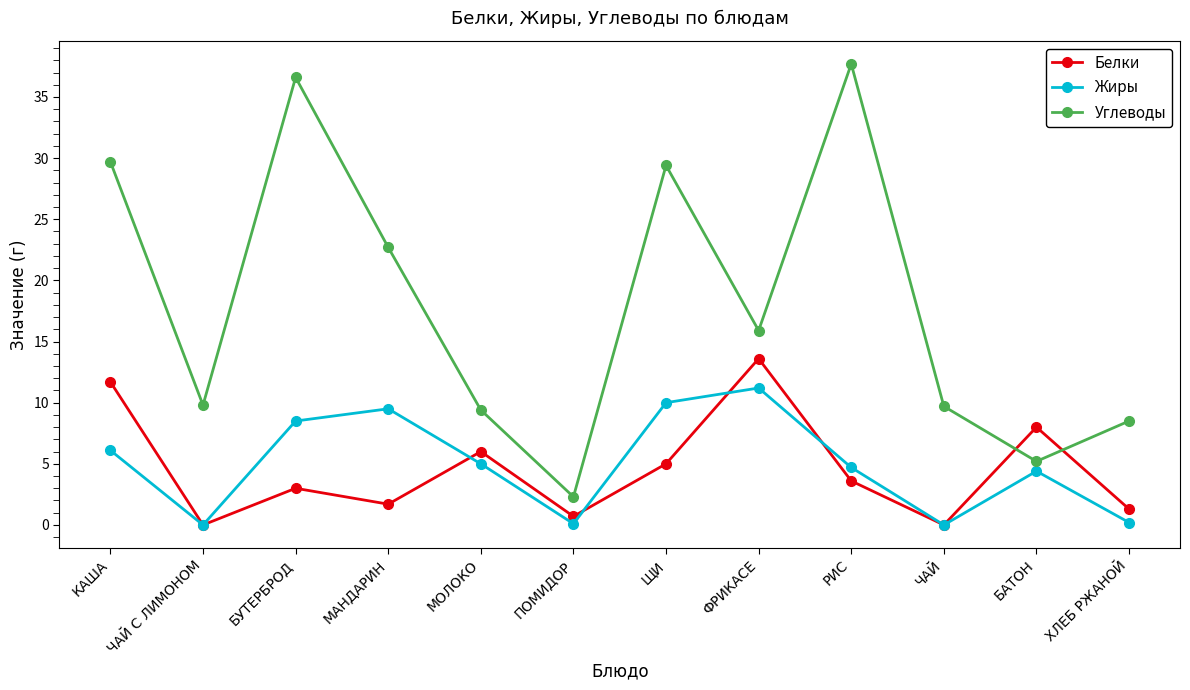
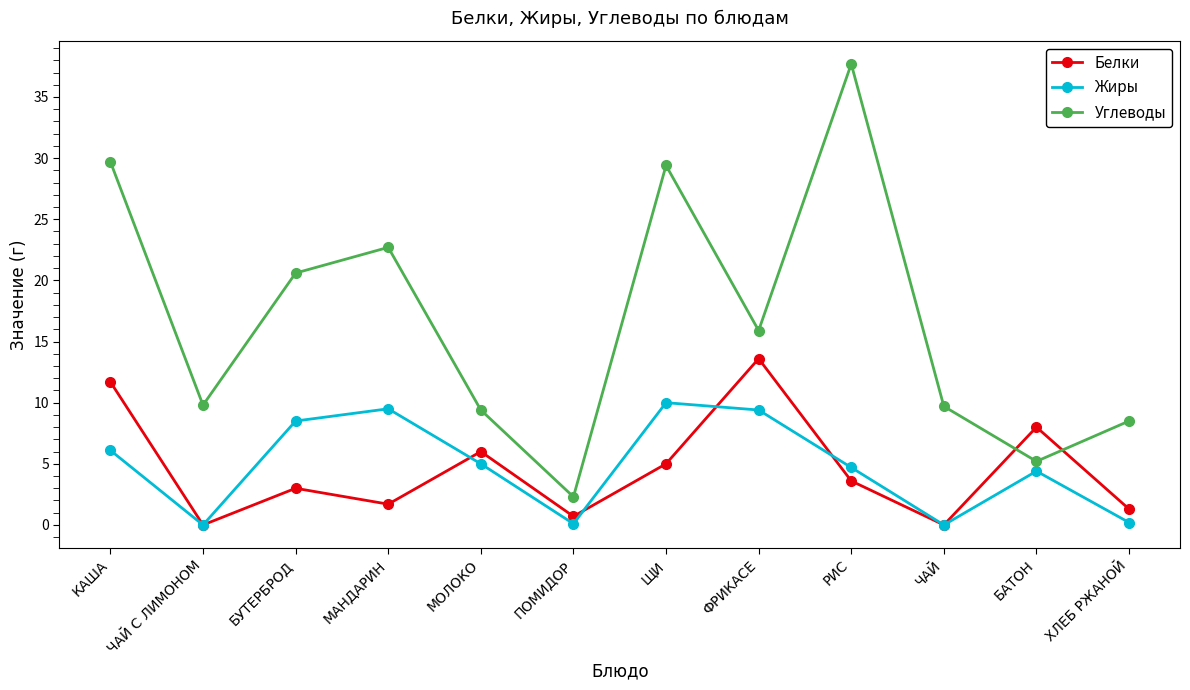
Углеводы, БУТЕРБРОД: 36.6 -> 20.6
Жиры, ФРИКАСЕ: 11.2 -> 9.4
